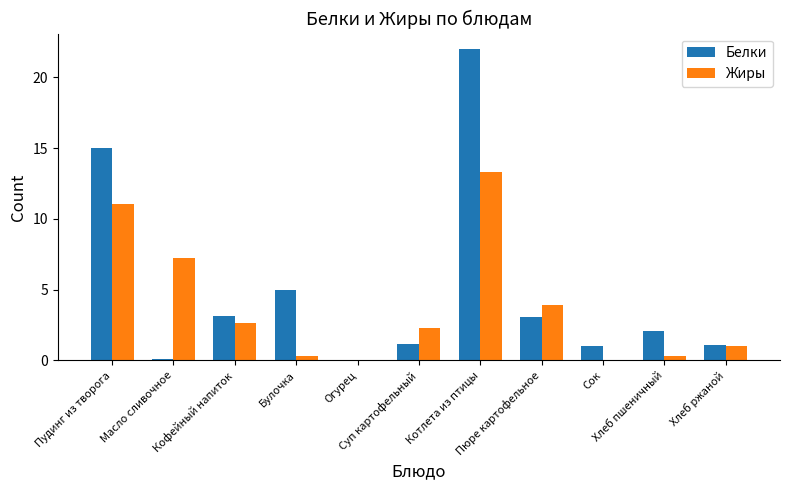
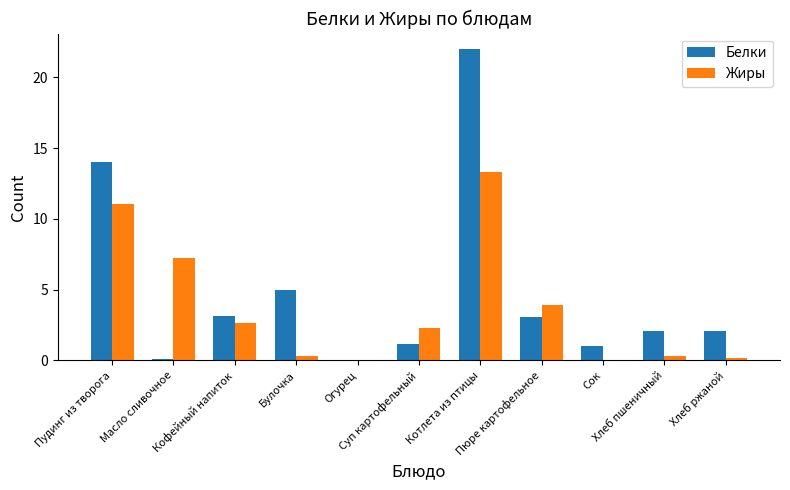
Белки, Пудинг из творога: 15 -> 14
Белки, Хлеб ржаной: 1.1 -> 2.1
Жиры, Хлеб ржаной: 1.0 -> 0.2
